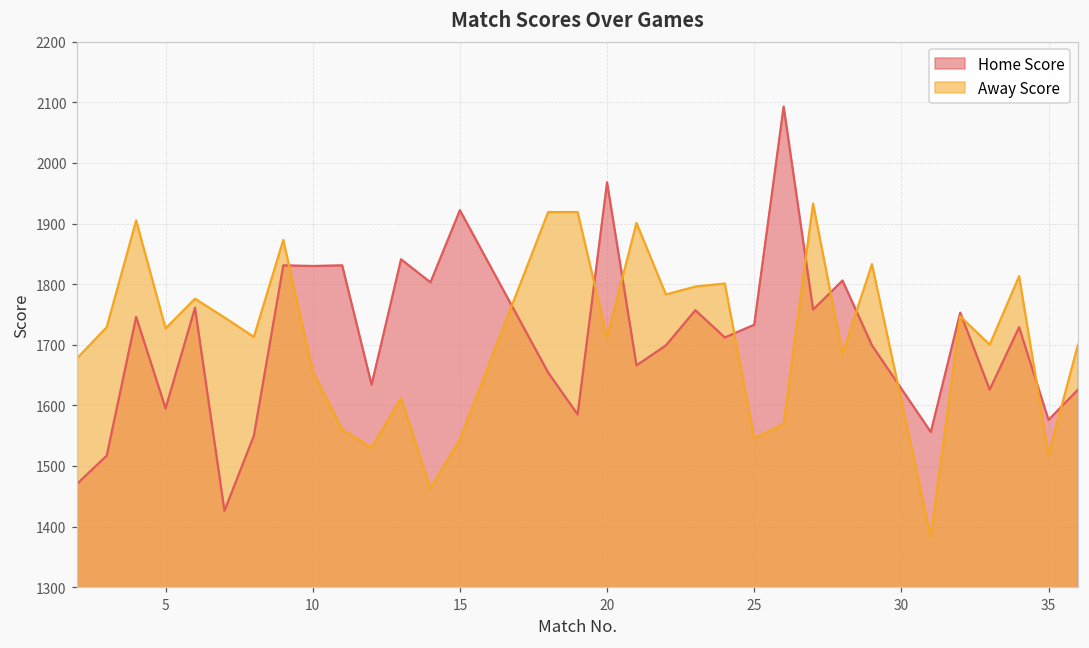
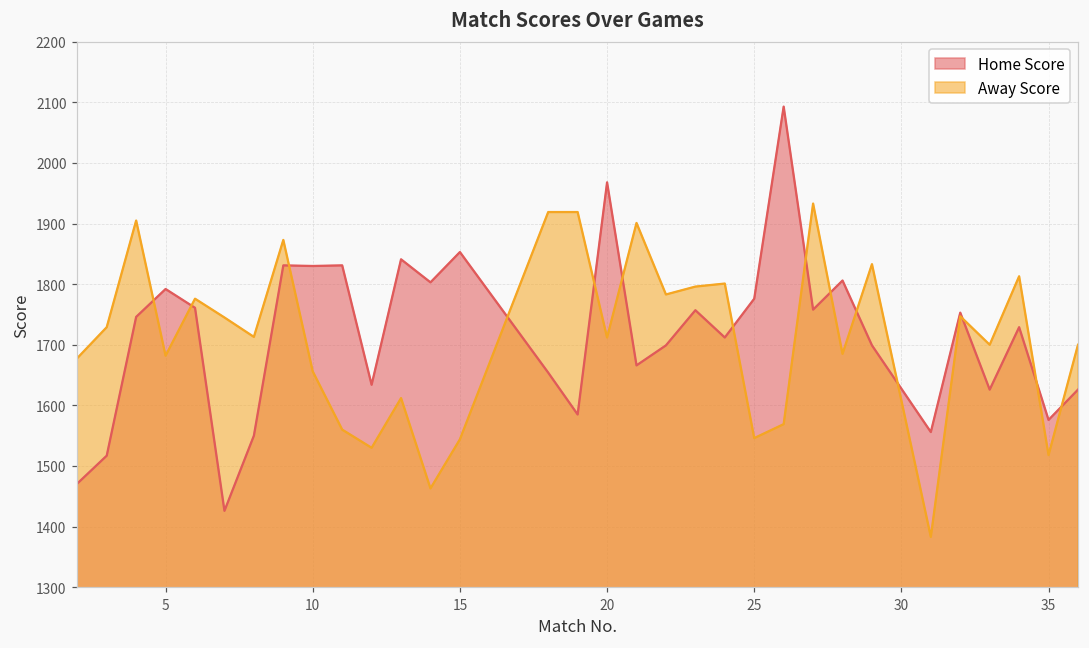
Home Score, 5: 1600 -> 1790
Away Score, 5: 1730 -> 1680
Home Score, 15: 1920 -> 1850
Home Score, 25: 1730 -> 1780
